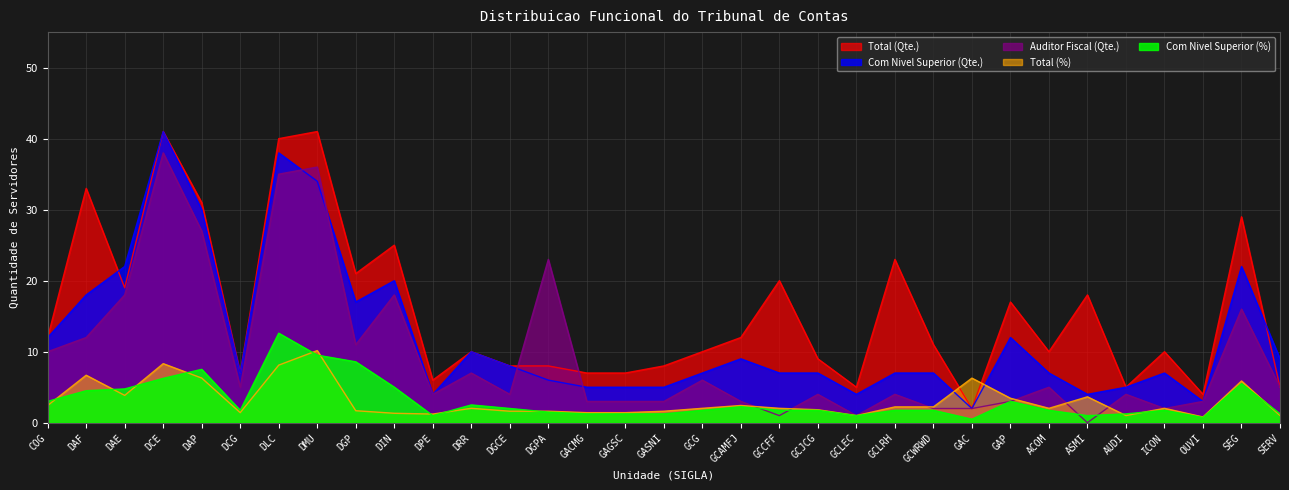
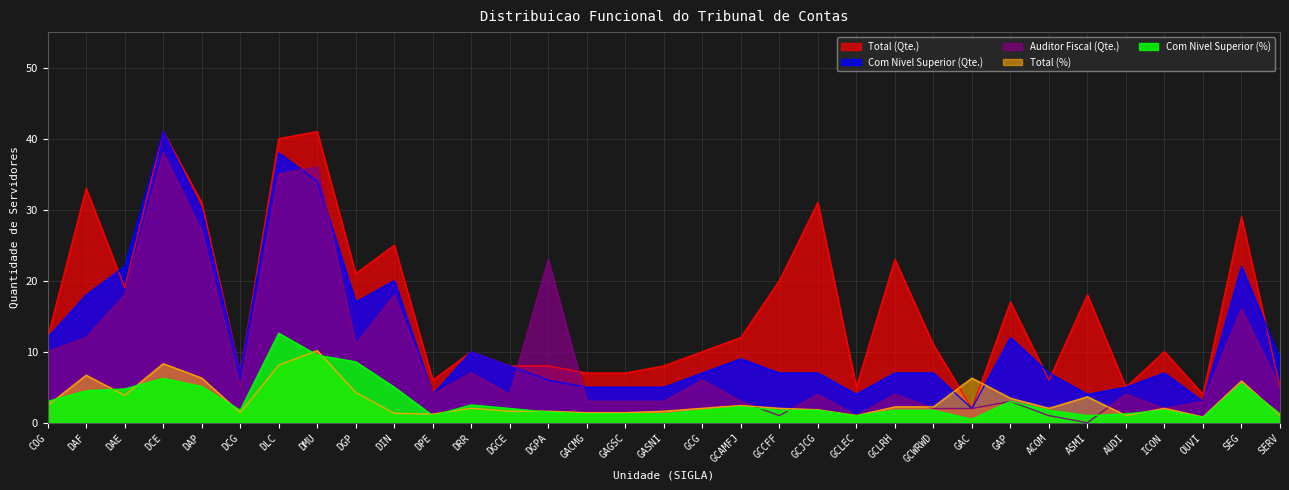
Com Nivel Superior (%), DAP: 8 -> 5
Total (%), DGP: 2 -> 4
Total (Qte.), GCJCG: 9 -> 31
Total (Qte.), ACOM: 10 -> 6
Auditor Fiscal (Qte.), ACOM: 5 -> 1
